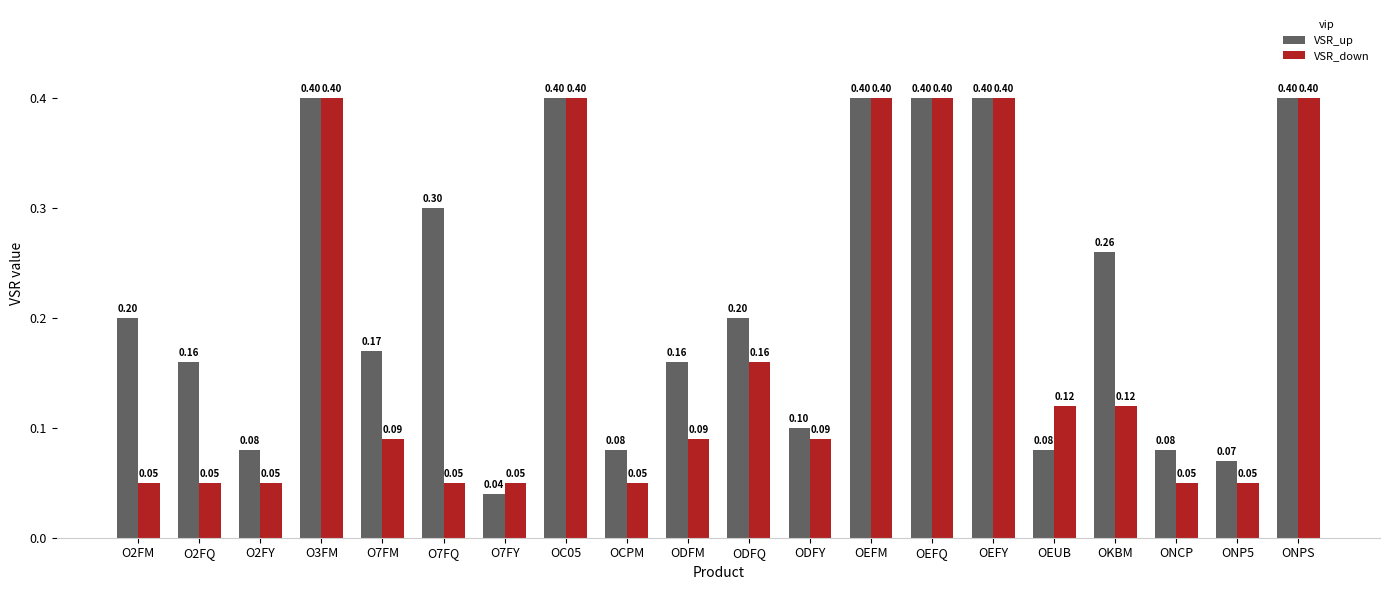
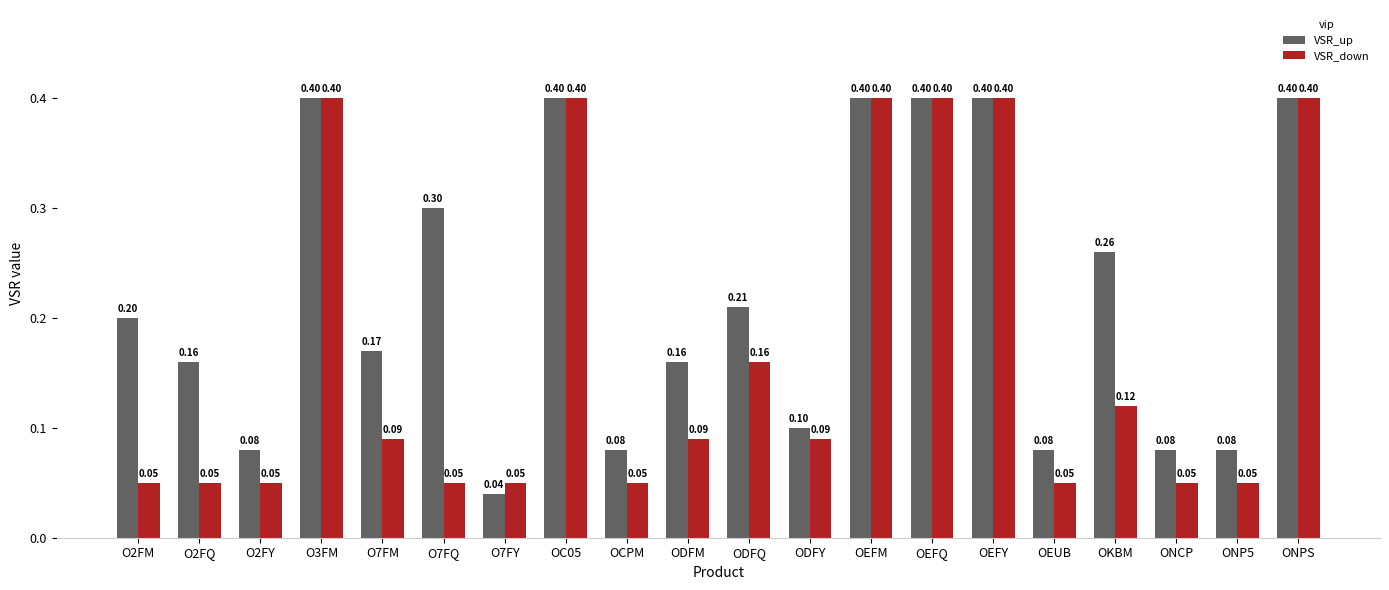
VSR_up, ODFQ: 0.20 -> 0.21
VSR_down, OEUB: 0.12 -> 0.05
VSR_up, ONP5: 0.07 -> 0.08
